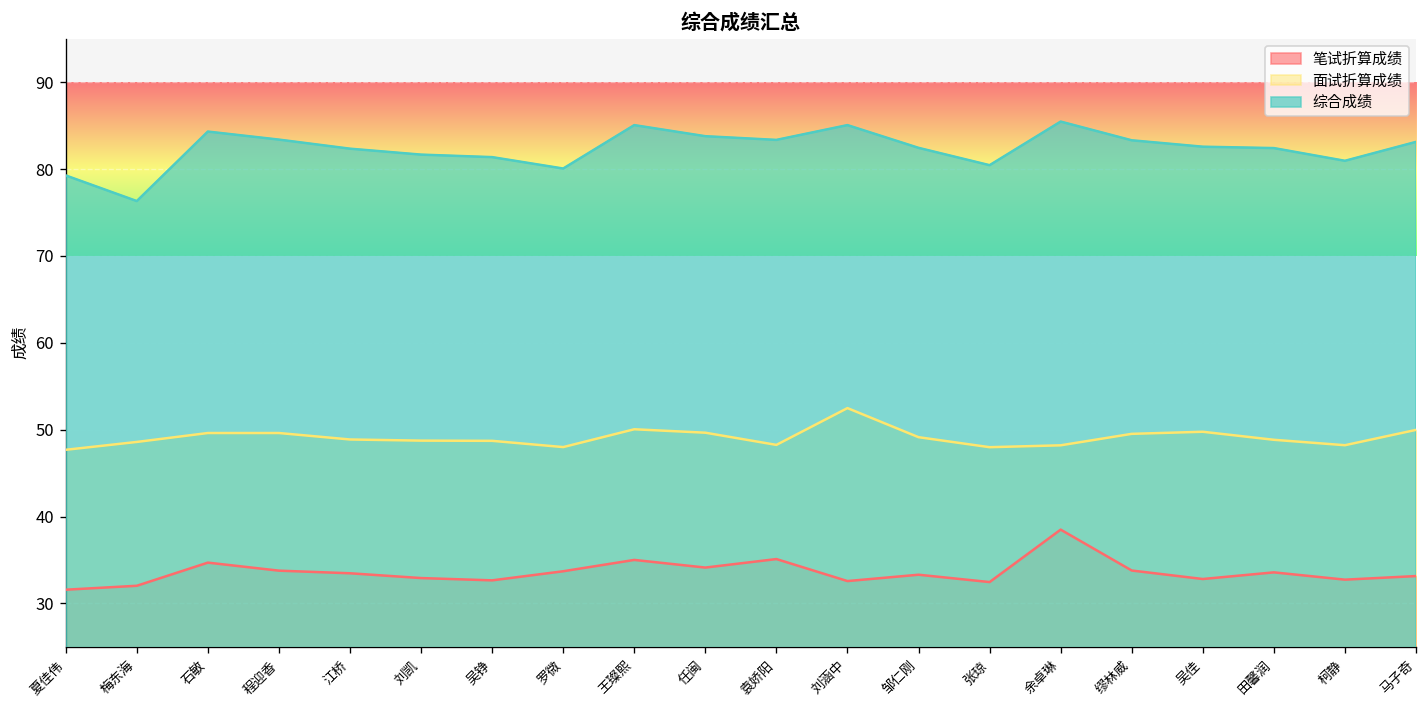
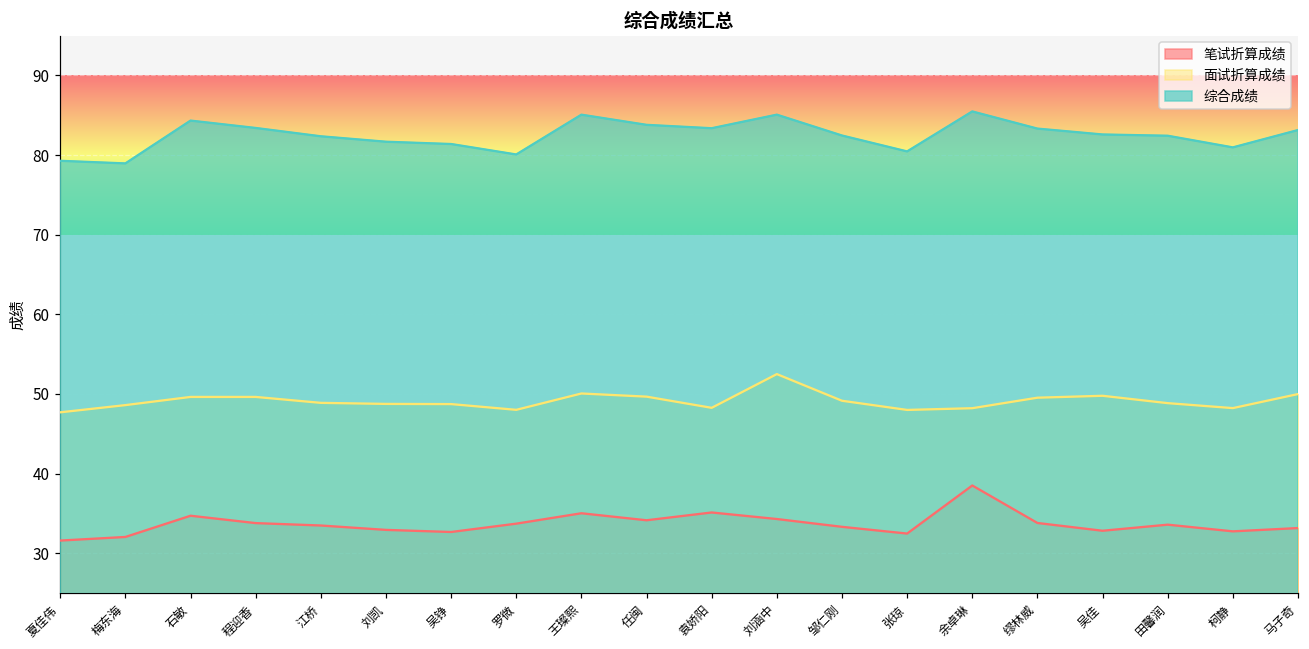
综合成绩, 梅东海: 76 -> 79
笔试折算成绩, 刘涵中: 33 -> 34
